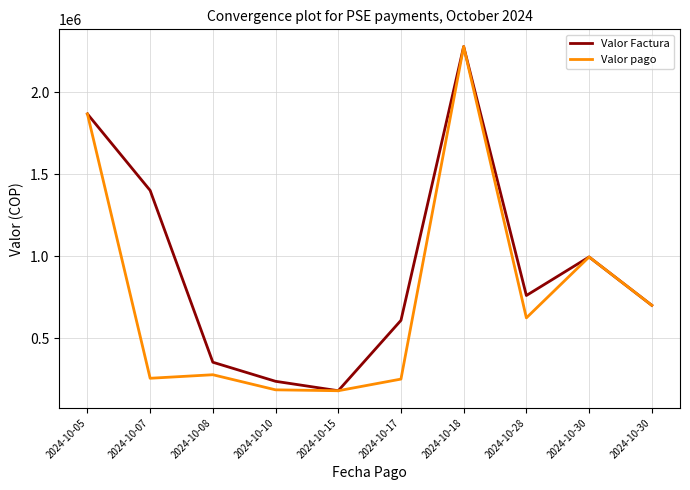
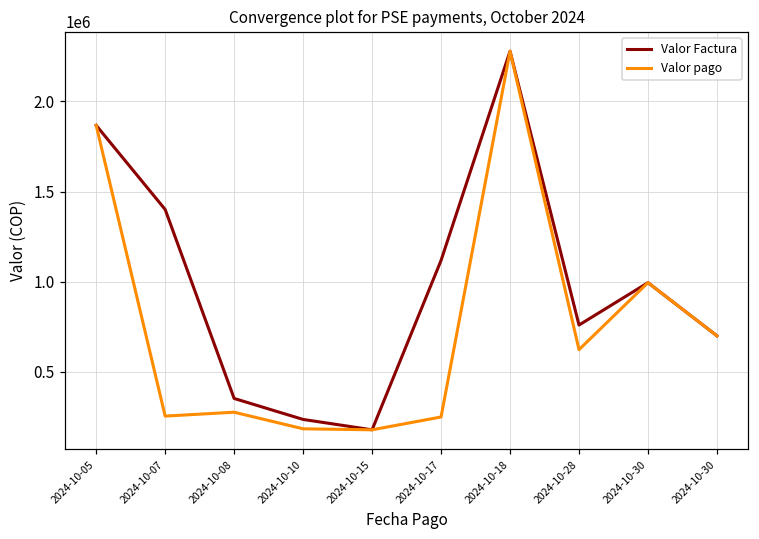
Valor Factura, 2024-10-17: 610000 -> 1120000
